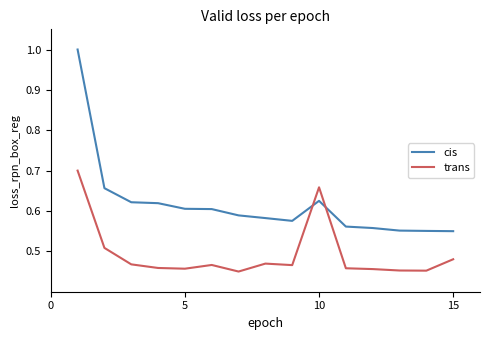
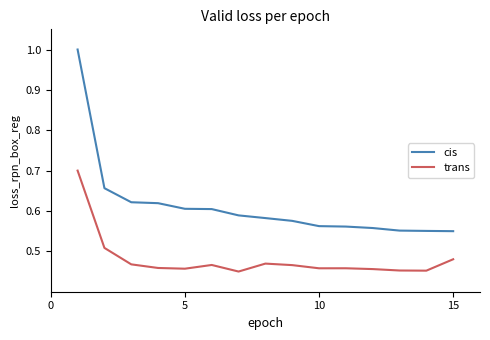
cis, 10: 0.63 -> 0.56
trans, 10: 0.66 -> 0.46
